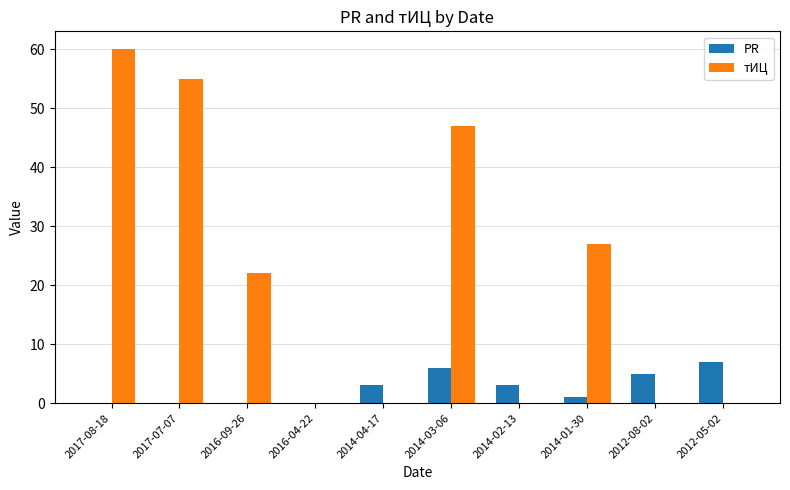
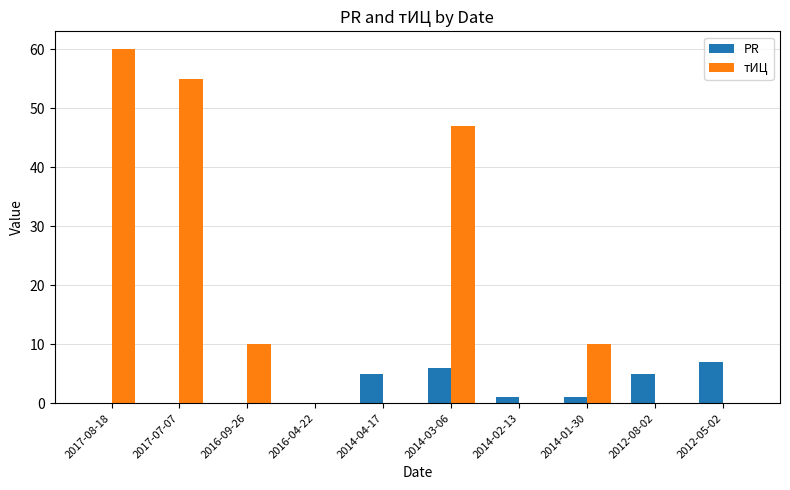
тИЦ, 2016-09-26: 22 -> 10
PR, 2014-04-17: 3 -> 5
PR, 2014-02-13: 3 -> 1
тИЦ, 2014-01-30: 27 -> 10
